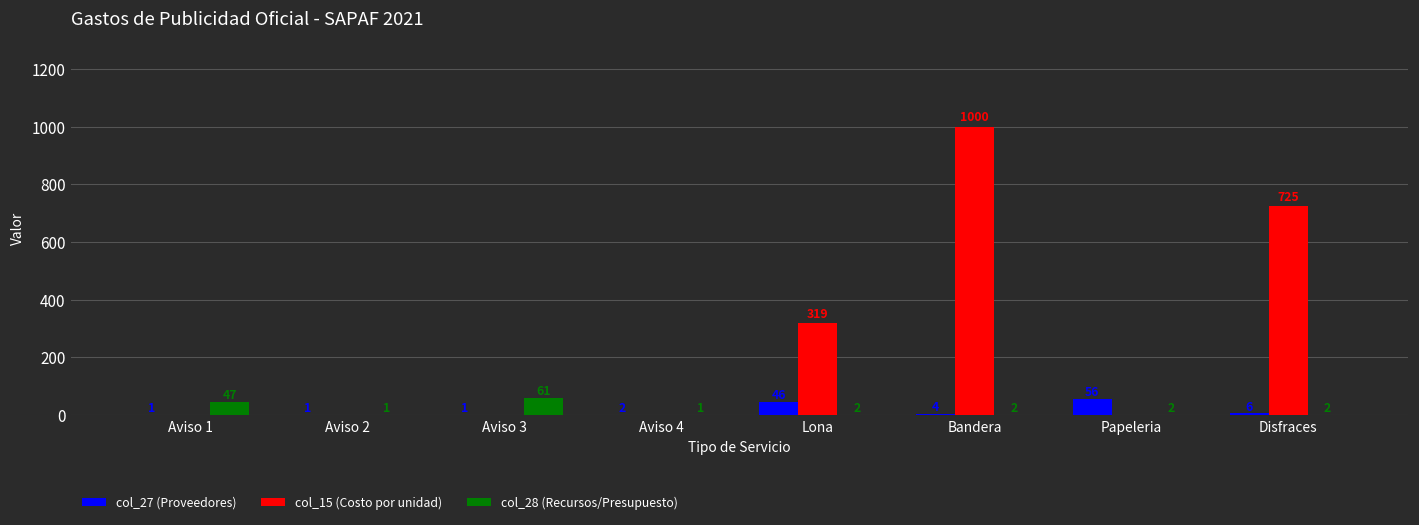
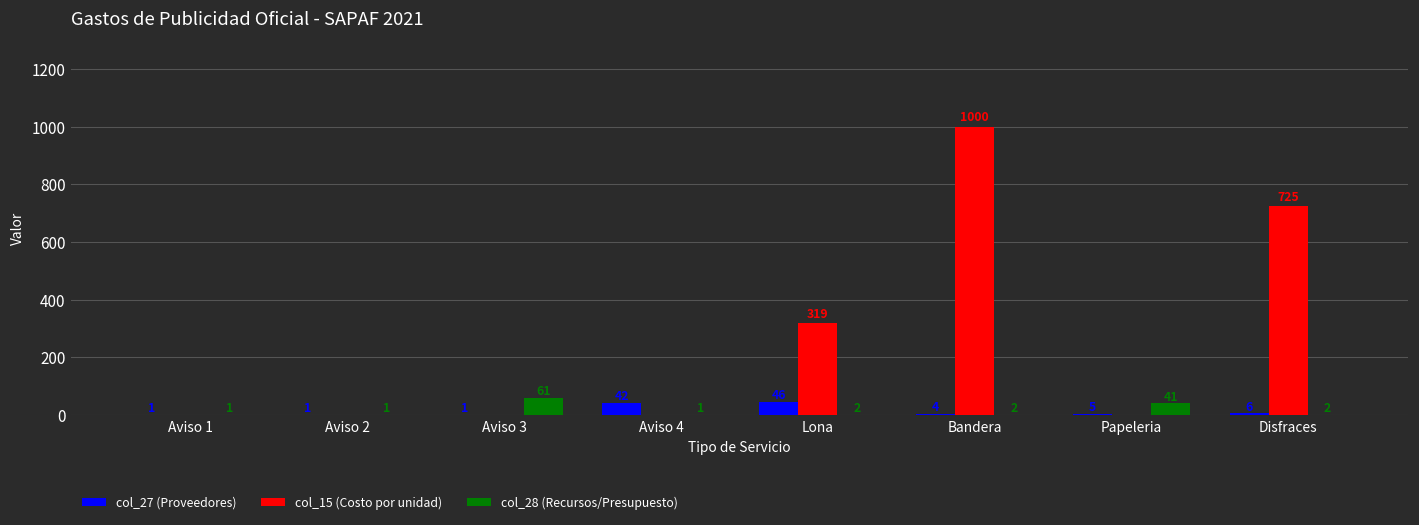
col_28 (Recursos/Presupuesto), Aviso 1: 47 -> 1
col_27 (Proveedores), Aviso 4: 2 -> 42
col_27 (Proveedores), Papeleria: 56 -> 5
col_28 (Recursos/Presupuesto), Papeleria: 2 -> 41
